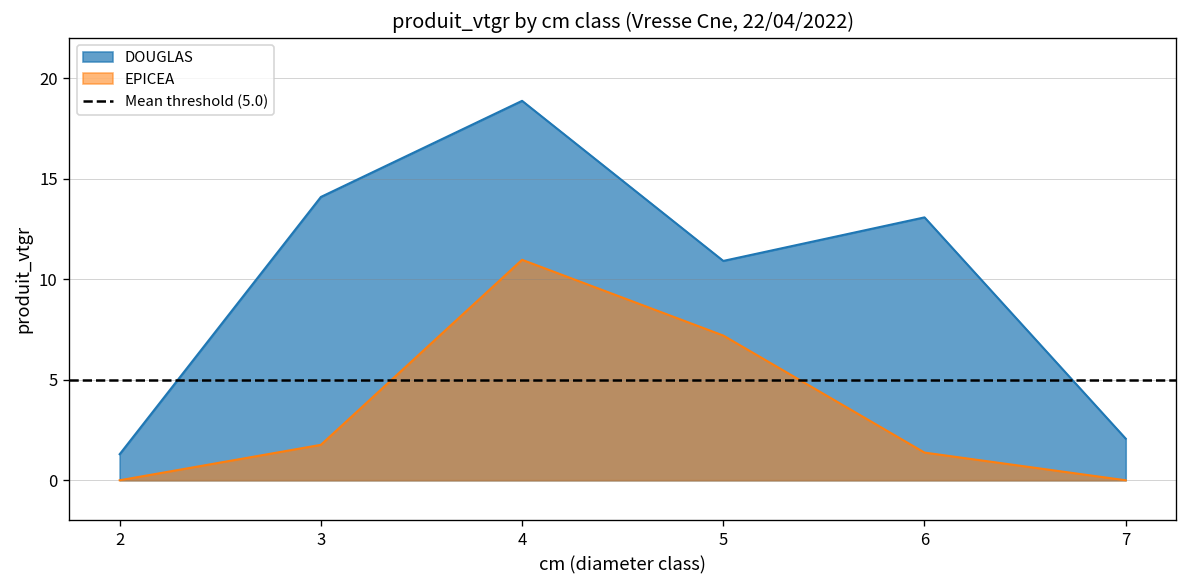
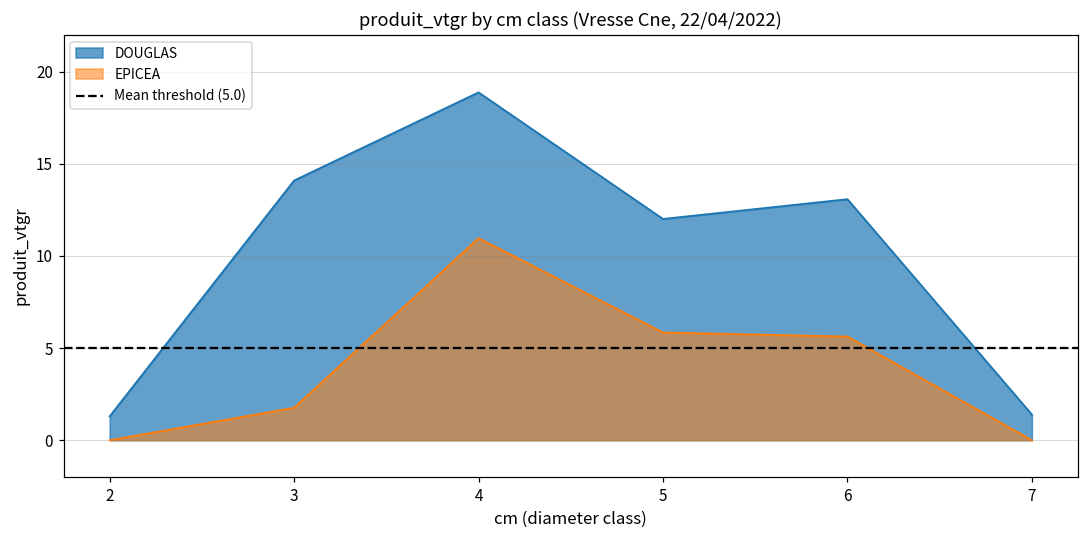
DOUGLAS, 5: 10.9 -> 12.0
EPICEA, 5: 7.2 -> 5.8
EPICEA, 6: 1.4 -> 5.6
DOUGLAS, 7: 2.1 -> 1.4
